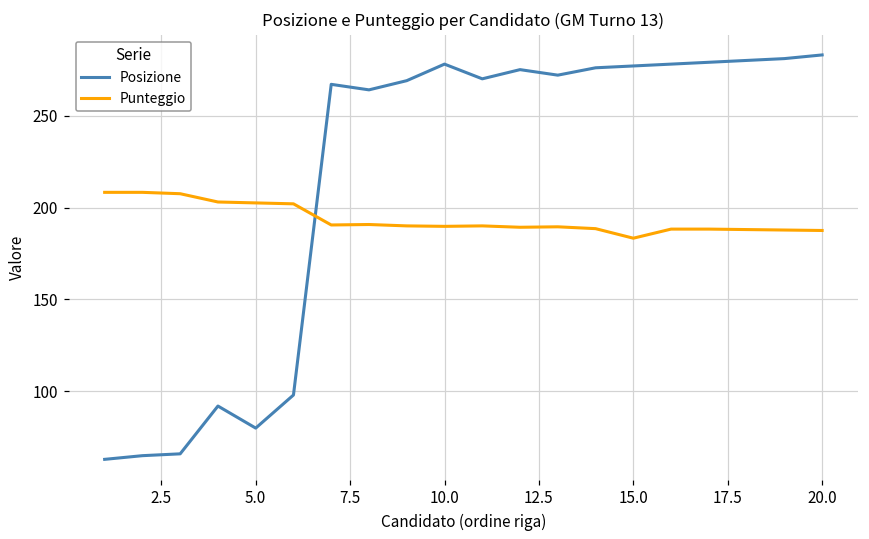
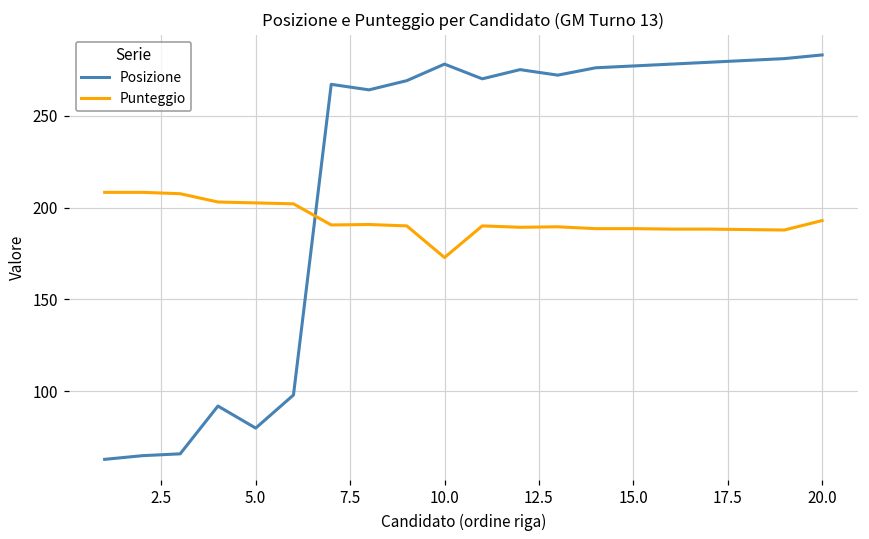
Punteggio, 10.0: 190 -> 173
Punteggio, 15.0: 183 -> 189
Punteggio, 20.0: 188 -> 193
